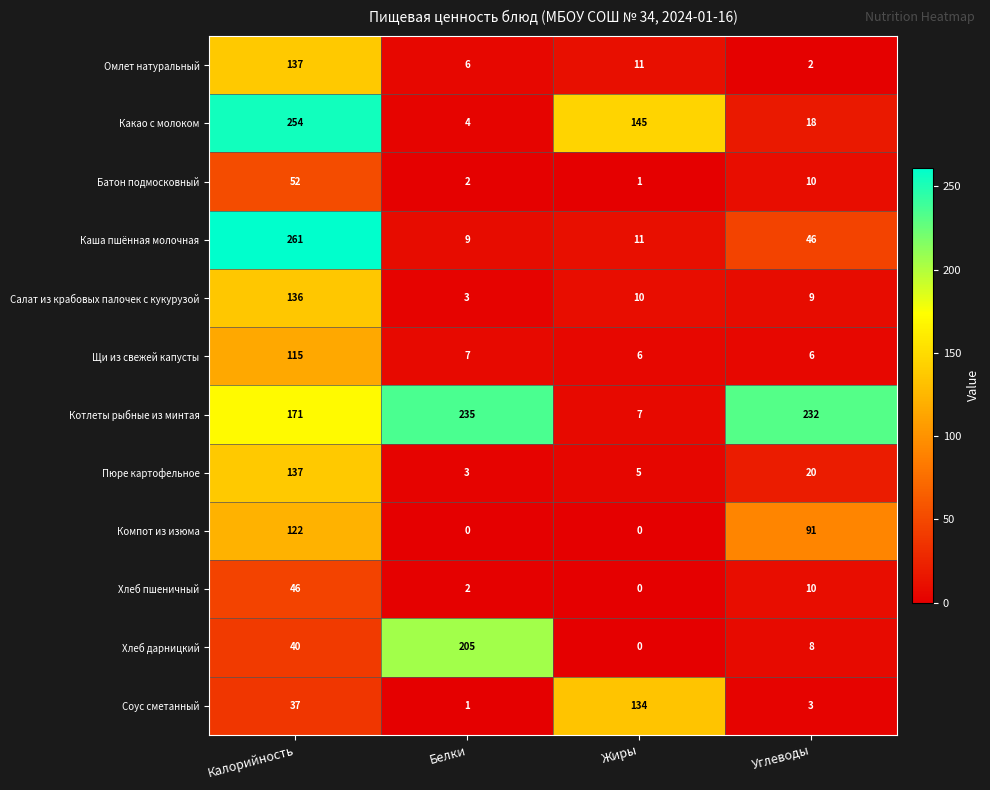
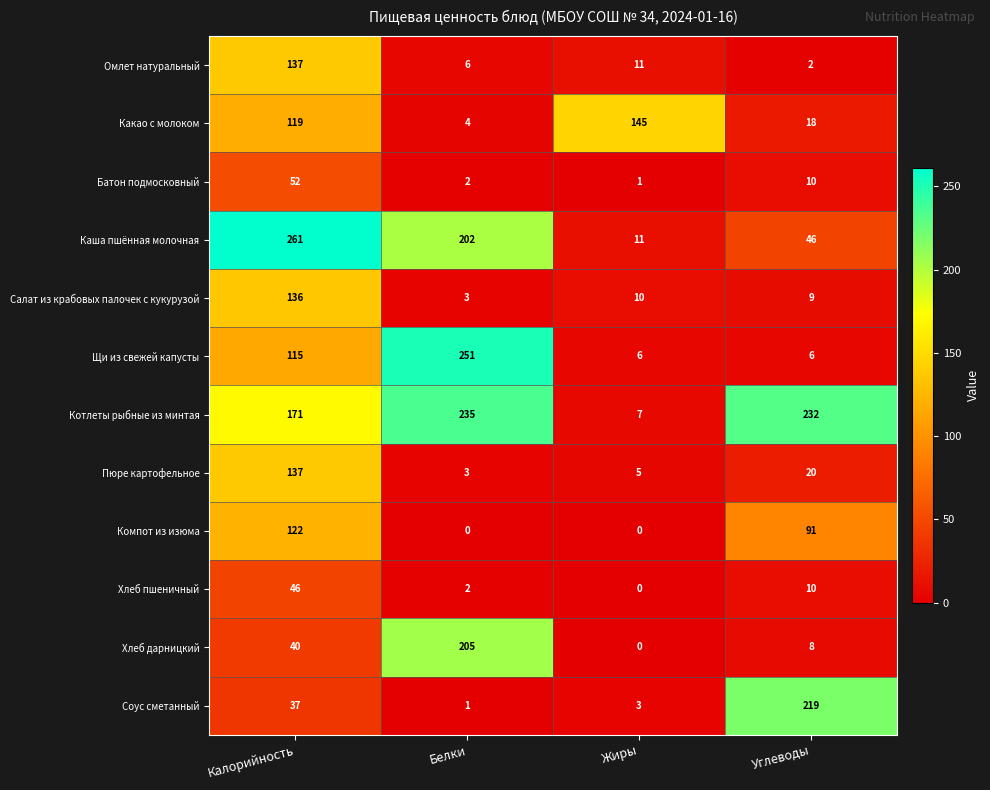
Какао с молоком, Калорийность: 254 -> 119
Каша пшённая молочная, Белки: 9 -> 202
Щи из свежей капусты, Белки: 7 -> 251
Соус сметанный, Жиры: 134 -> 3
Соус сметанный, Углеводы: 3 -> 219
